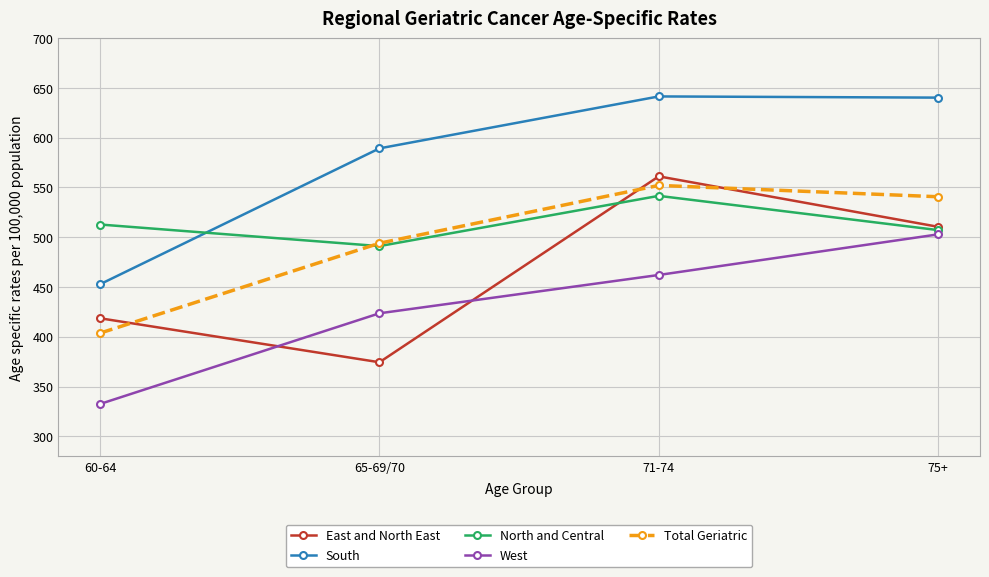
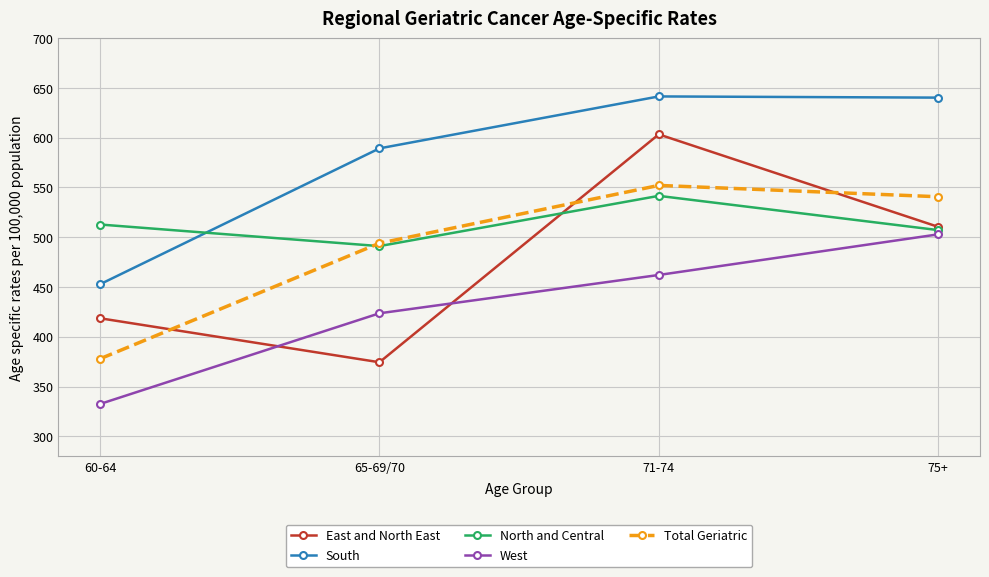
Total Geriatric, 60-64: 400 -> 380
East and North East, 71-74: 560 -> 600
